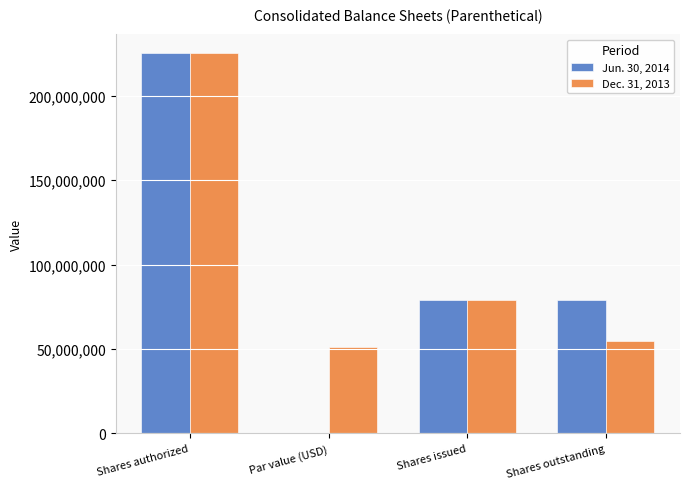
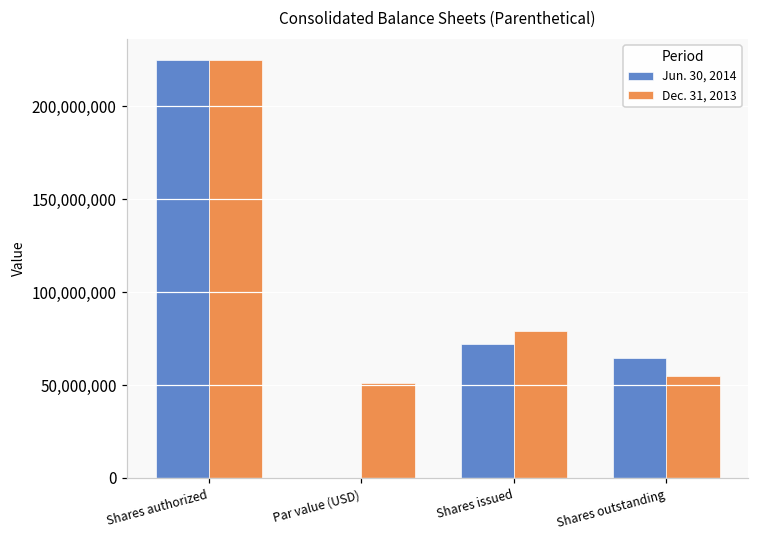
Jun. 30, 2014, Shares issued: 79,000,000 -> 72,000,000
Jun. 30, 2014, Shares outstanding: 79,000,000 -> 64,000,000
